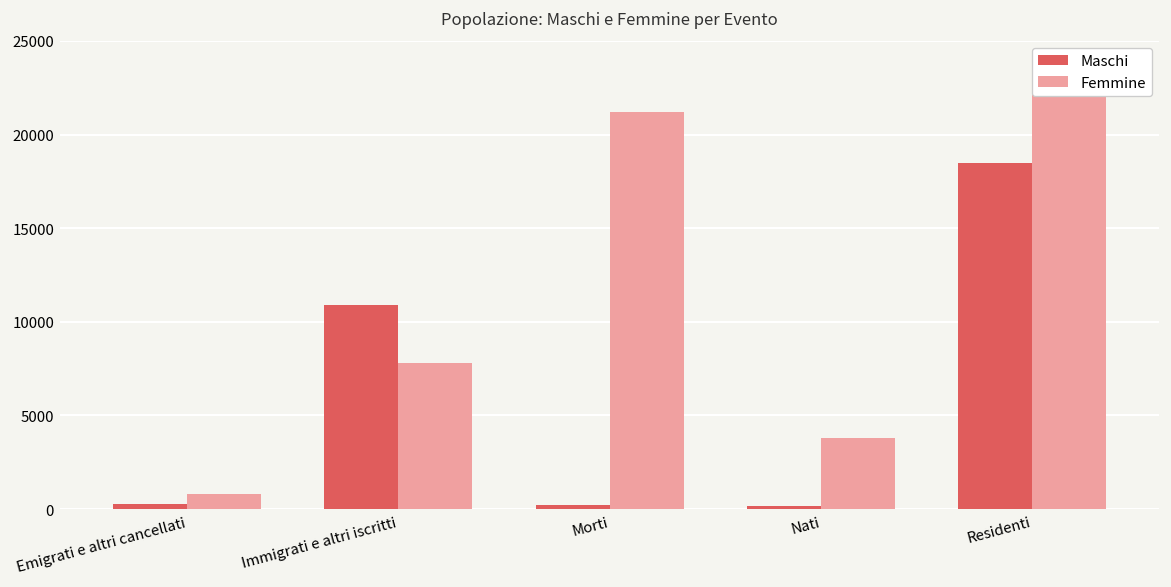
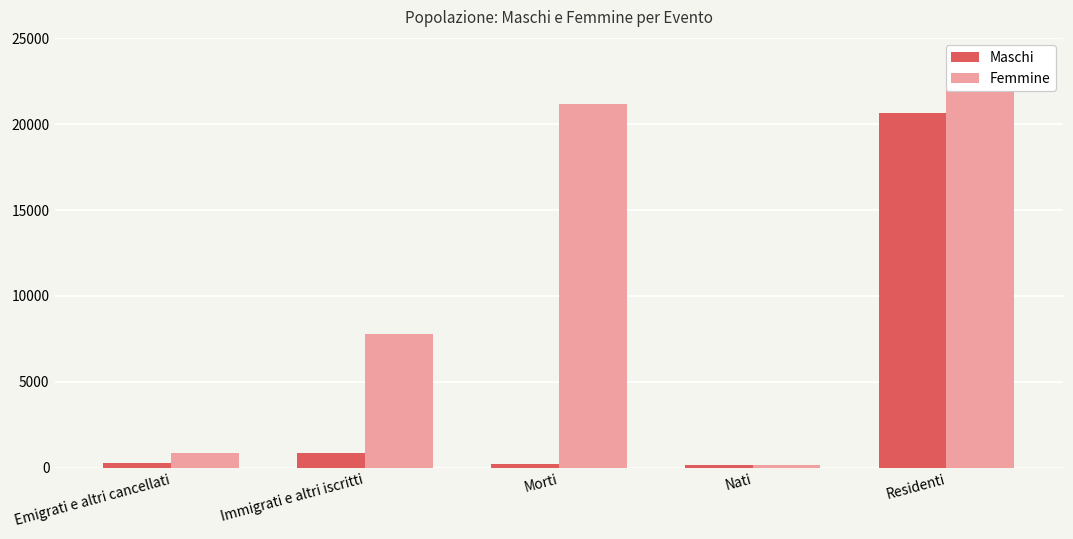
Maschi, Immigrati e altri iscritti: 10900 -> 900
Femmine, Nati: 3800 -> 200
Maschi, Residenti: 18500 -> 20700
